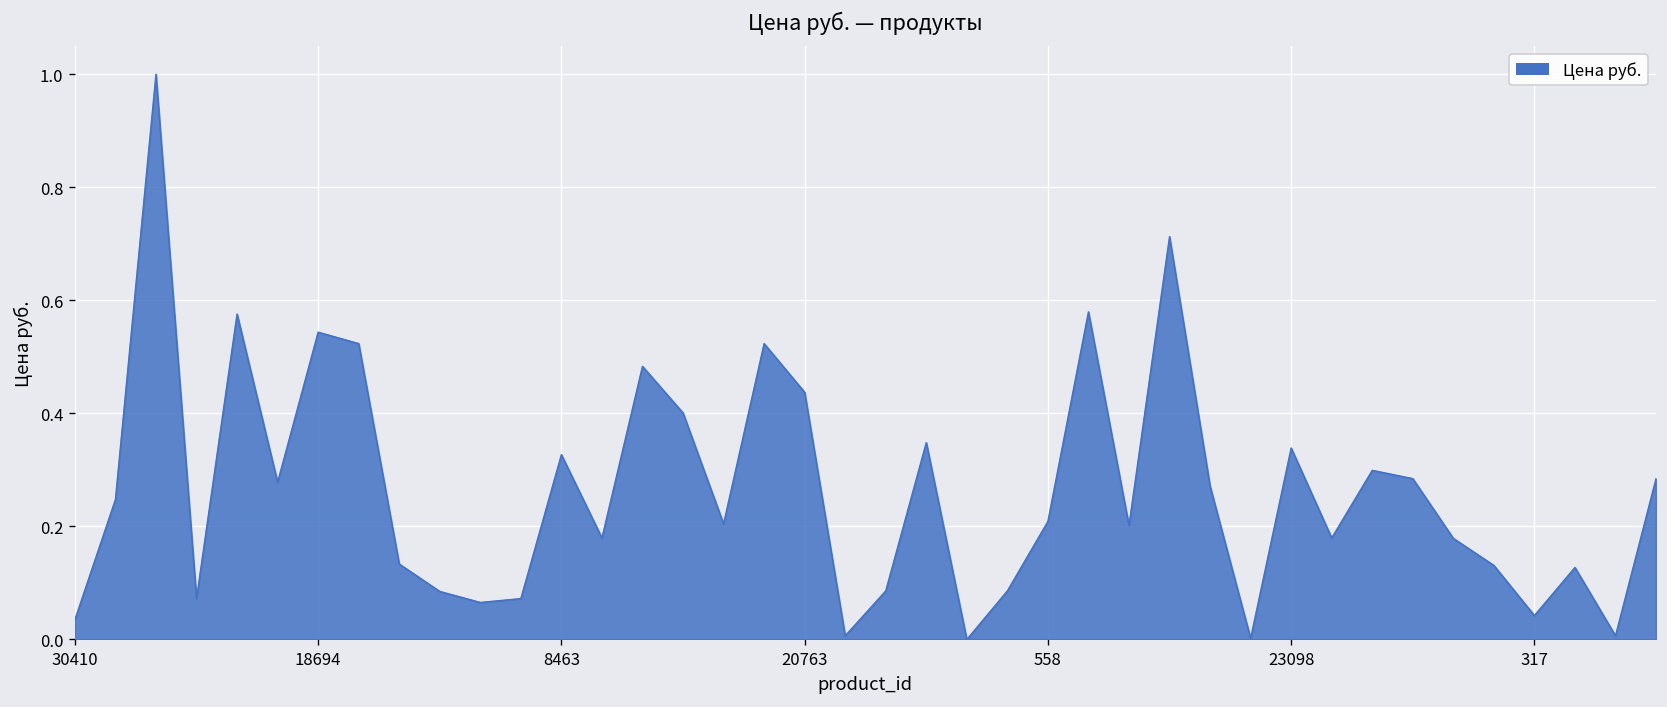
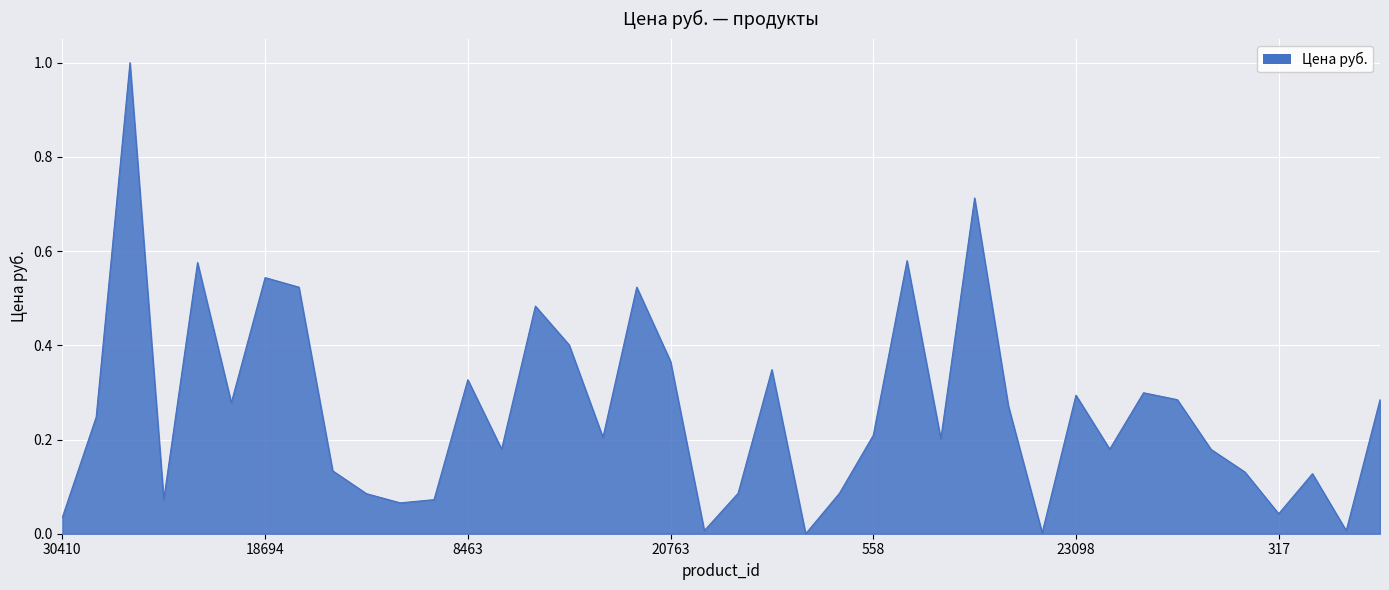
20763: 0.44 -> 0.37
23098: 0.34 -> 0.29
